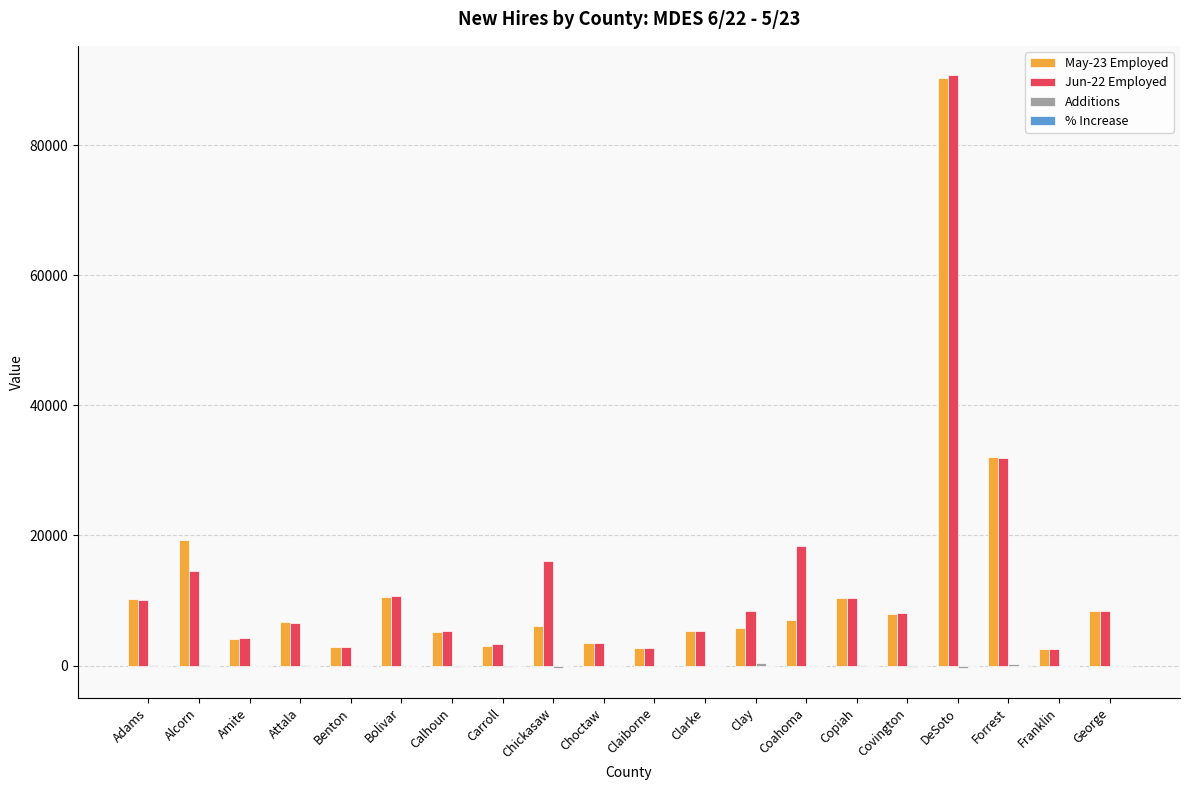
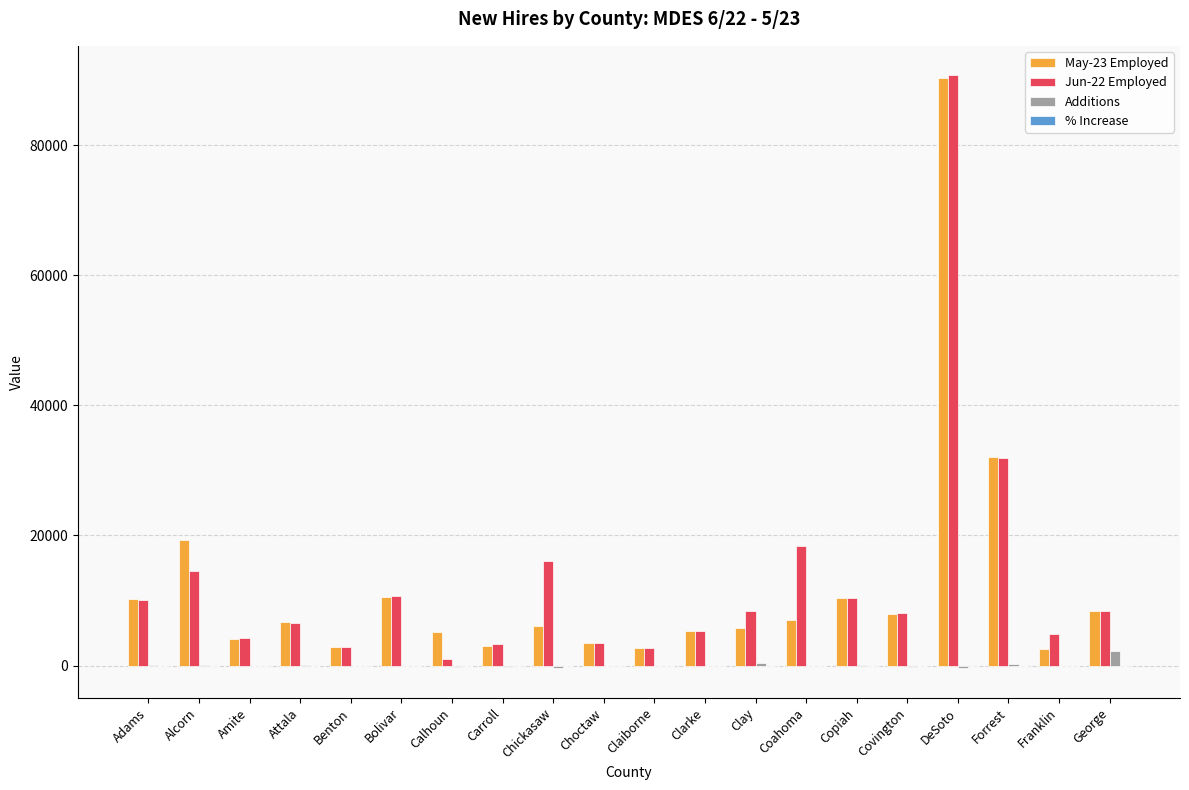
Jun-22 Employed, Calhoun: 5000 -> 1000
Jun-22 Employed, Franklin: 3000 -> 5000
Additions, George: 0 -> 2000
